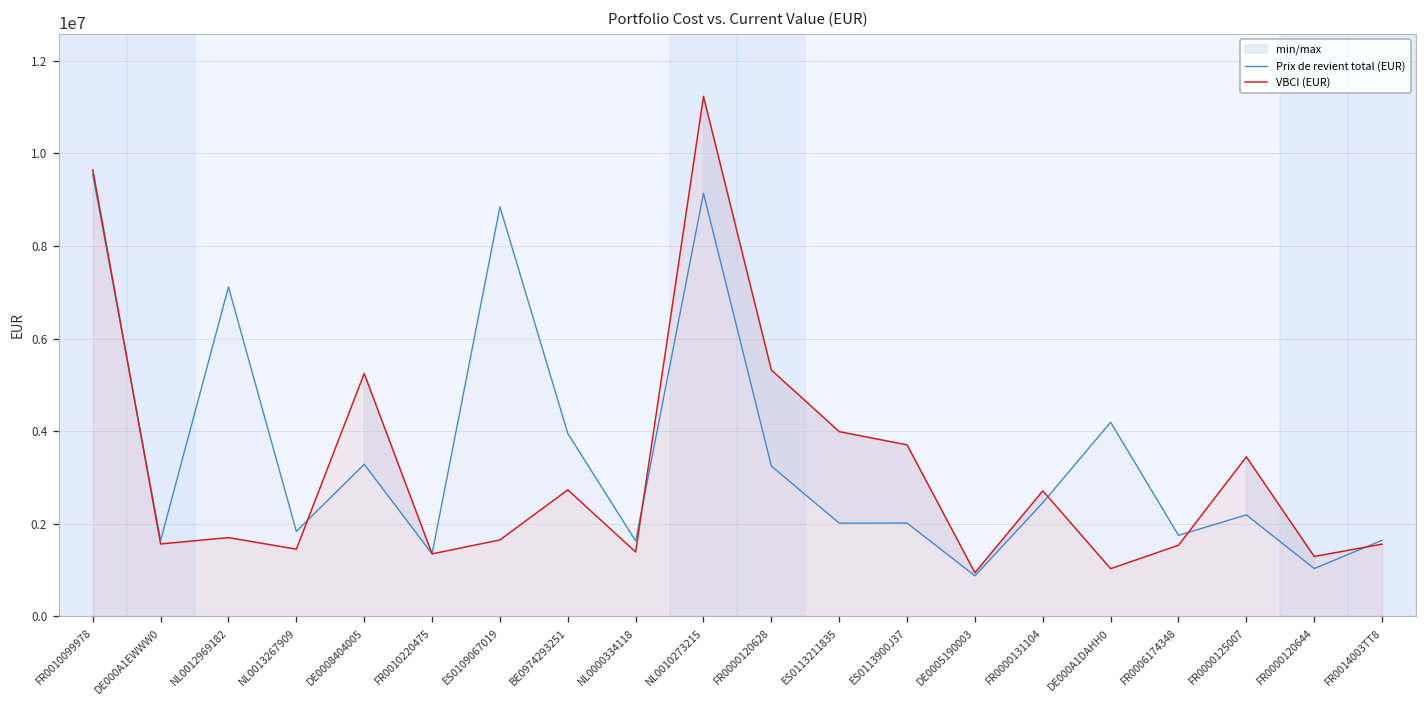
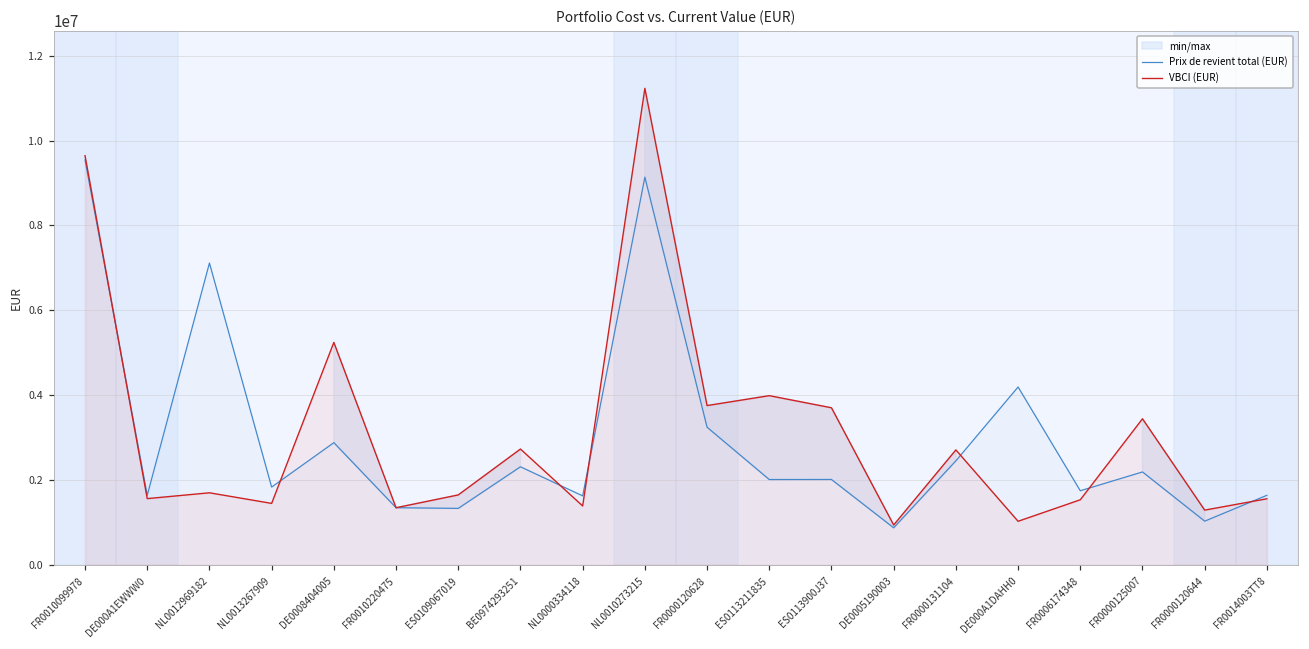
Prix de revient total (EUR), DE0008404005: 3300000 -> 2900000
Prix de revient total (EUR), ES0109067019: 8800000 -> 1300000
Prix de revient total (EUR), BE0974293251: 4000000 -> 2300000
VBCI (EUR), FR0000120628: 5300000 -> 3800000
